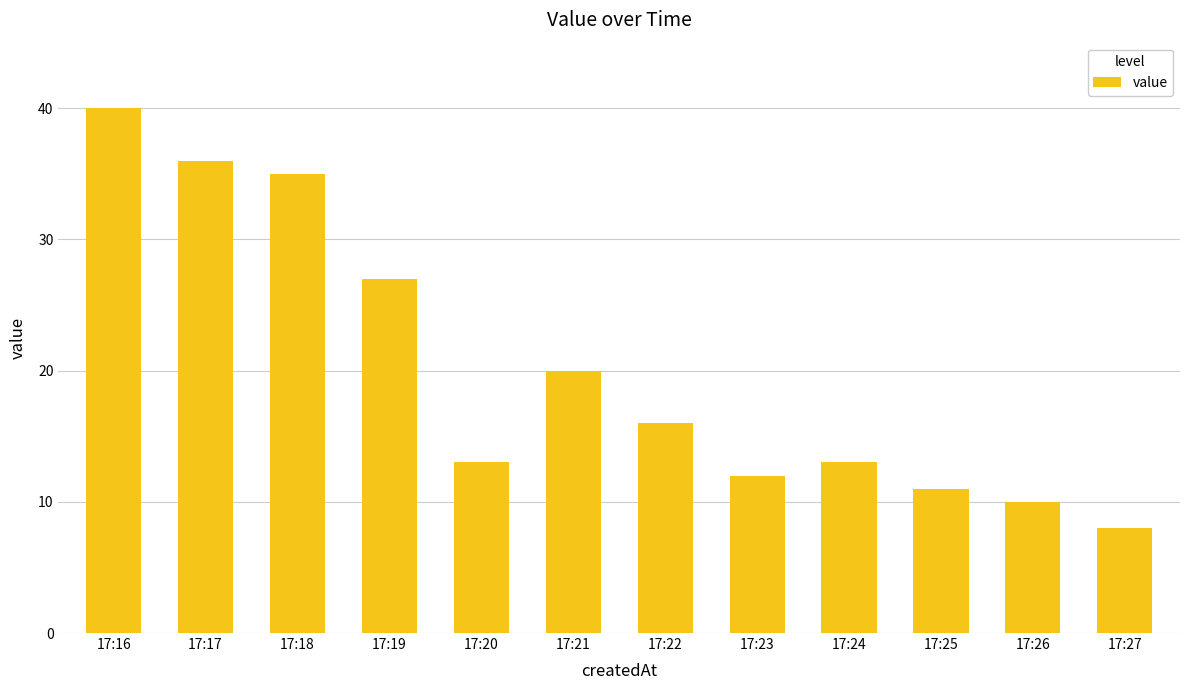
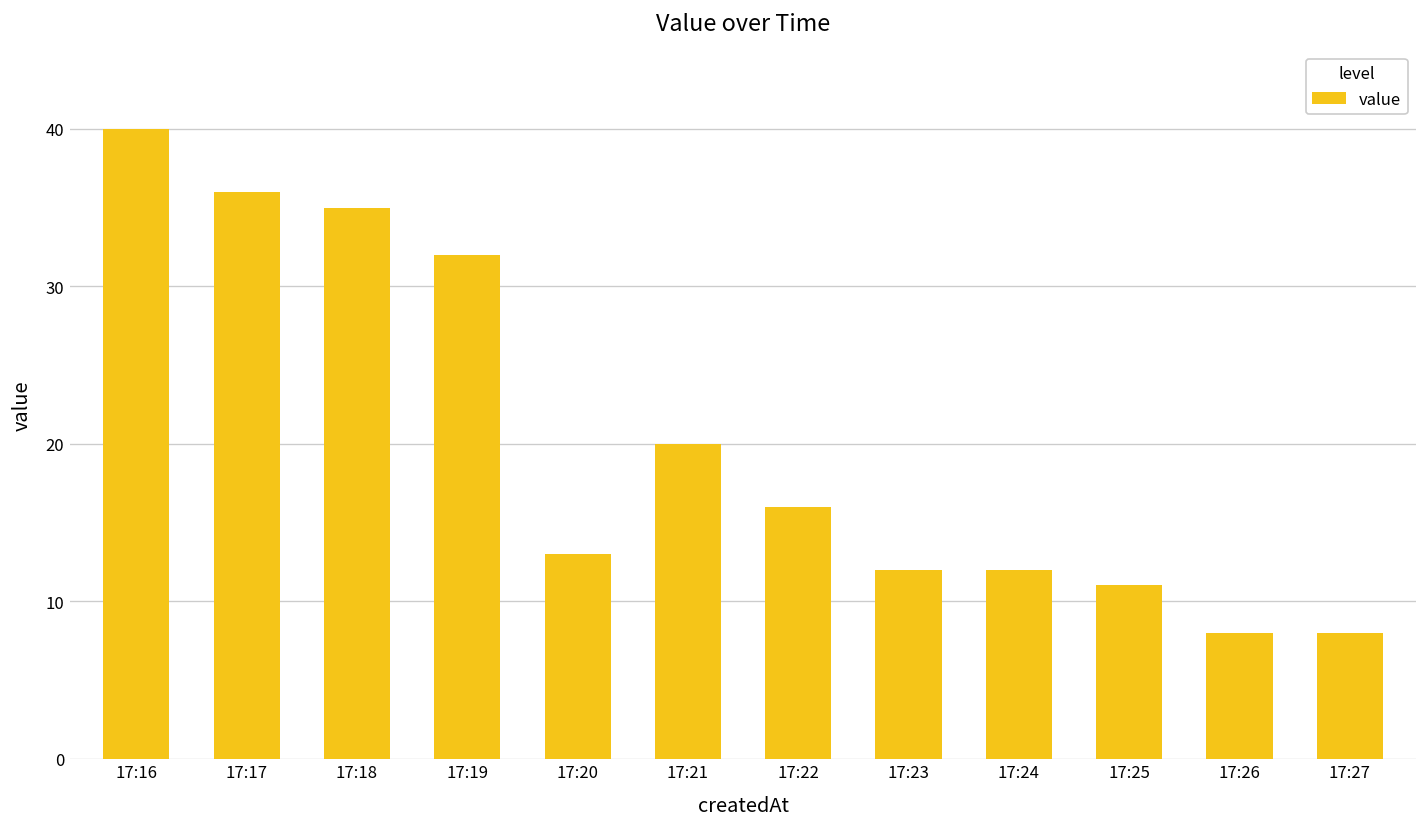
17:19: 27 -> 32
17:24: 13 -> 12
17:26: 10 -> 8
